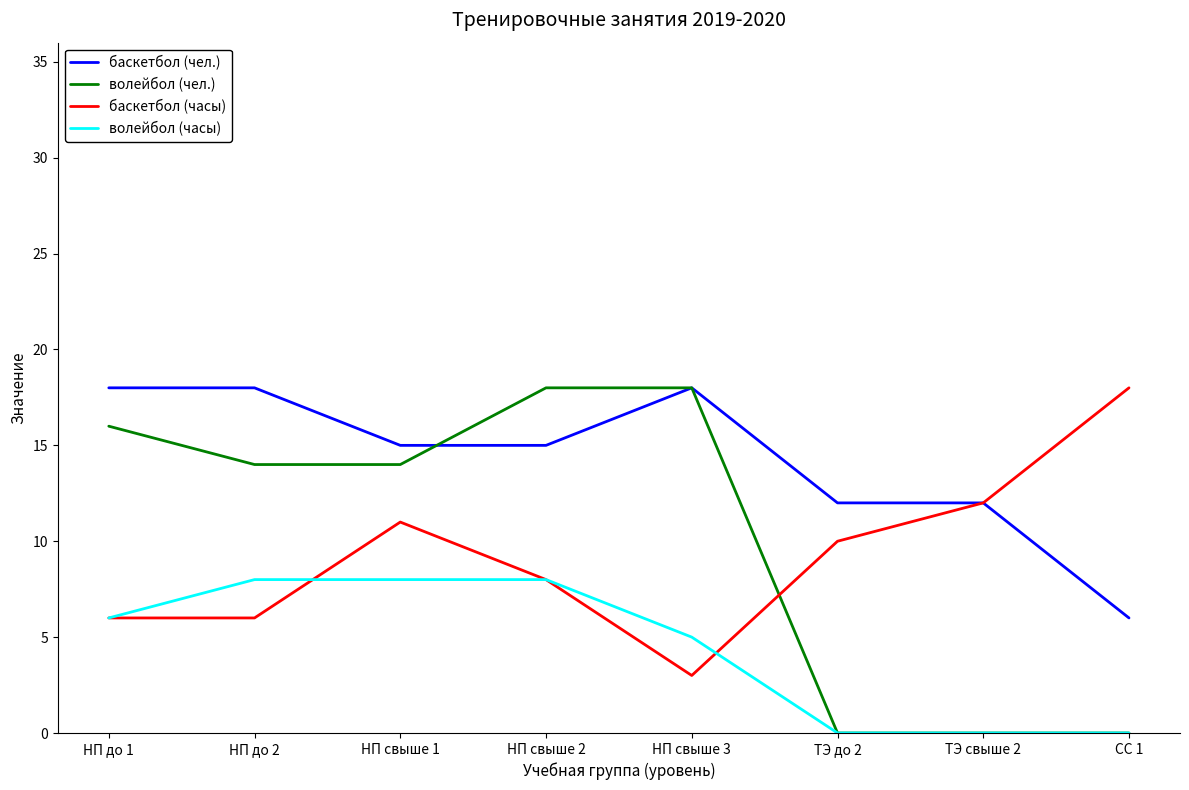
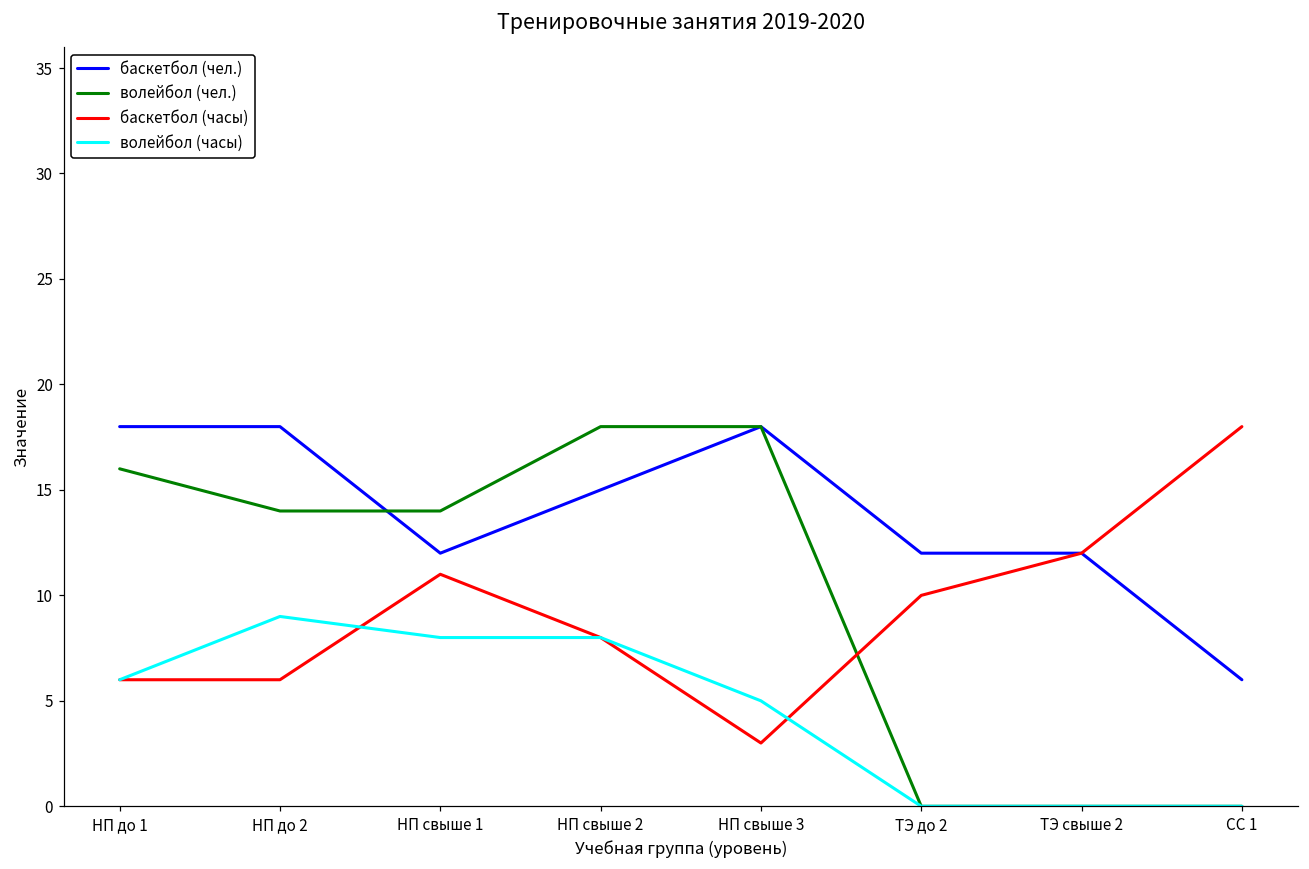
волейбол (часы), НП до 2: 8 -> 9
баскетбол (чел.), НП свыше 1: 15 -> 12
